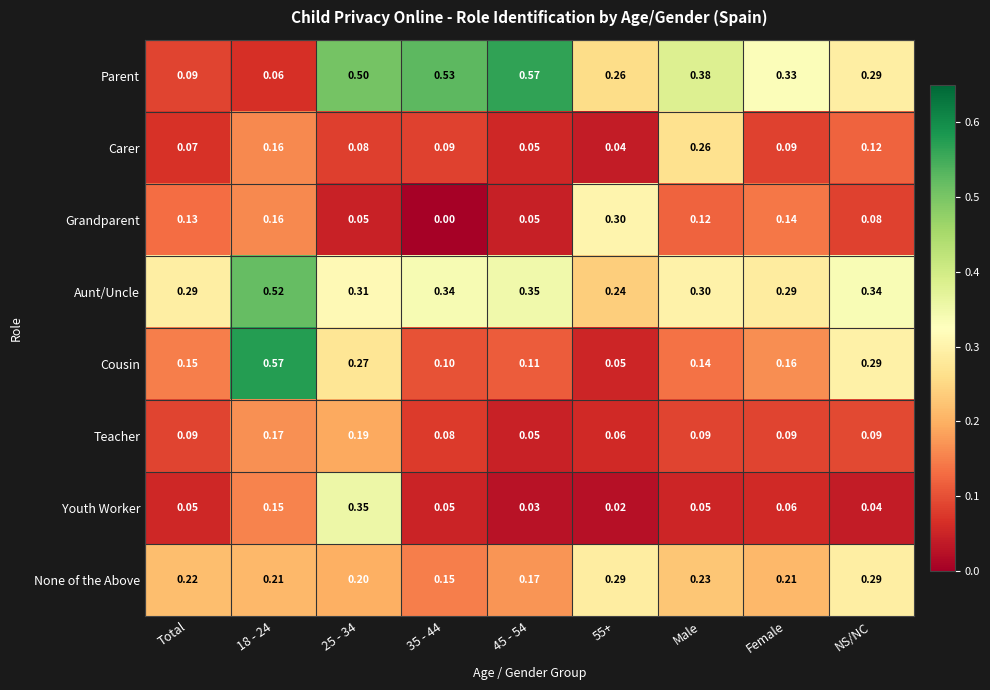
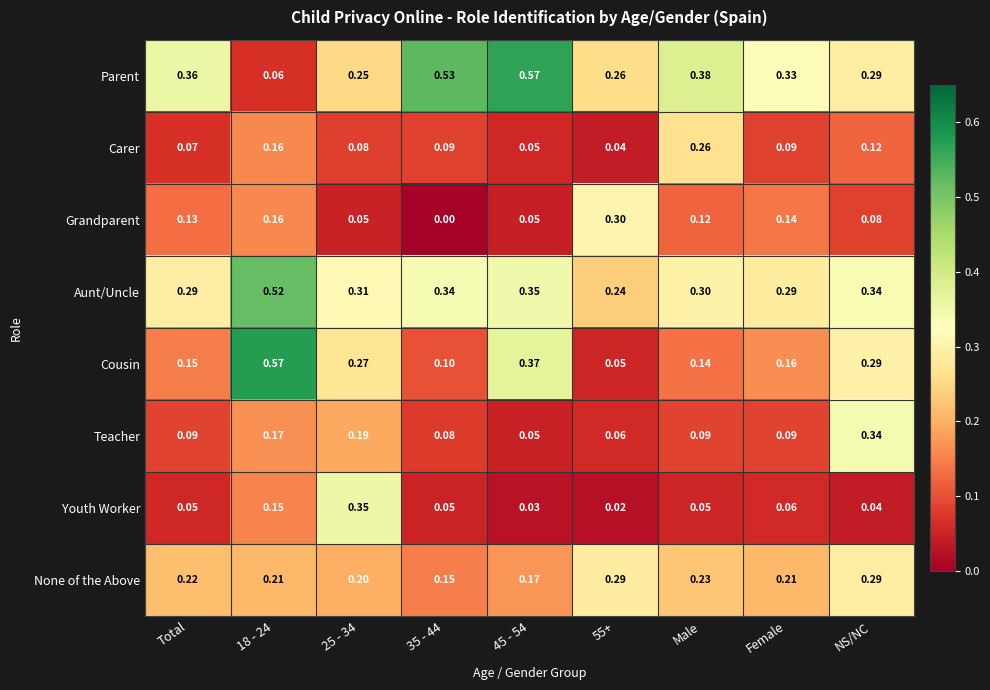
Parent, Total: 0.09 -> 0.36
Parent, 25 - 34: 0.50 -> 0.25
Cousin, 45 - 54: 0.11 -> 0.37
Teacher, NS/NC: 0.09 -> 0.34
